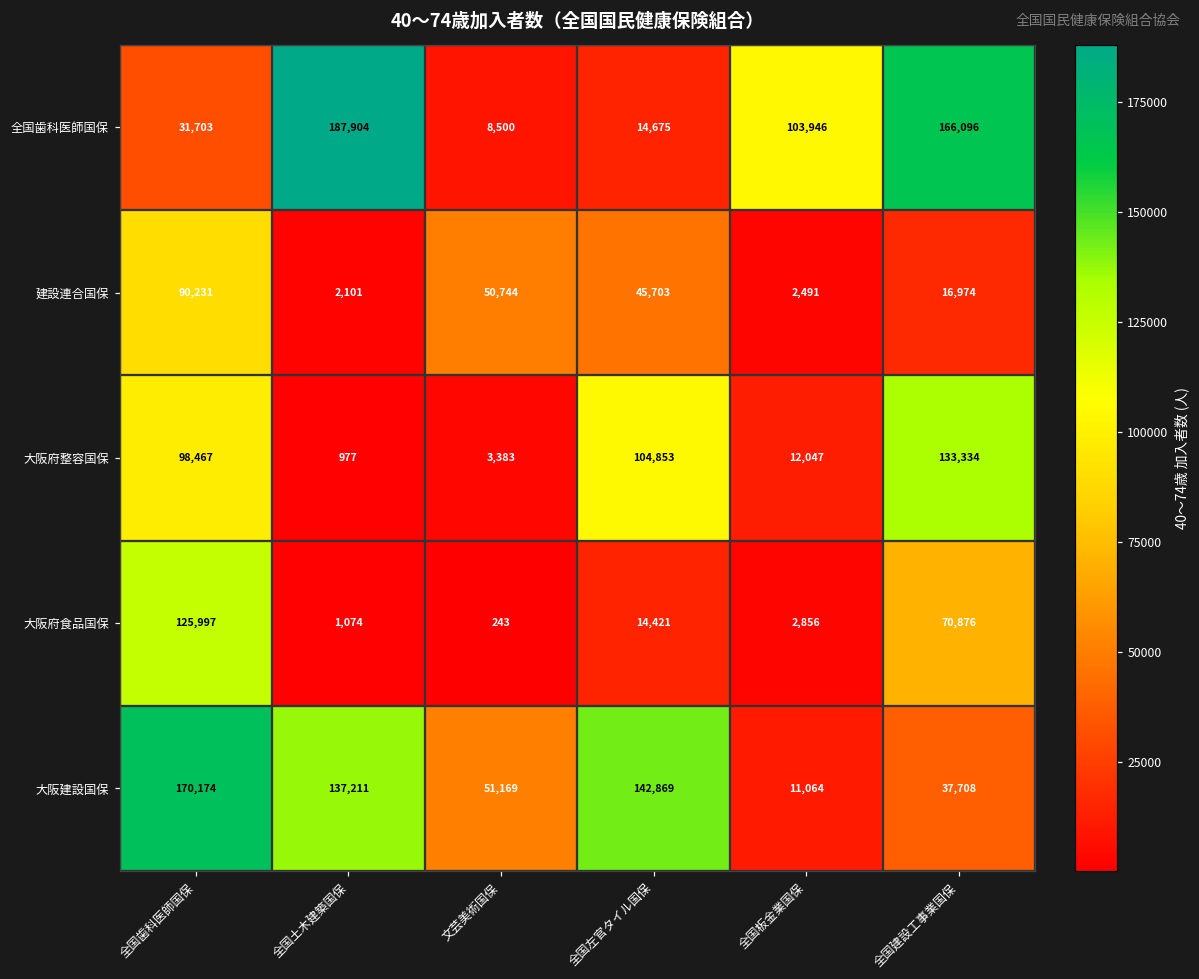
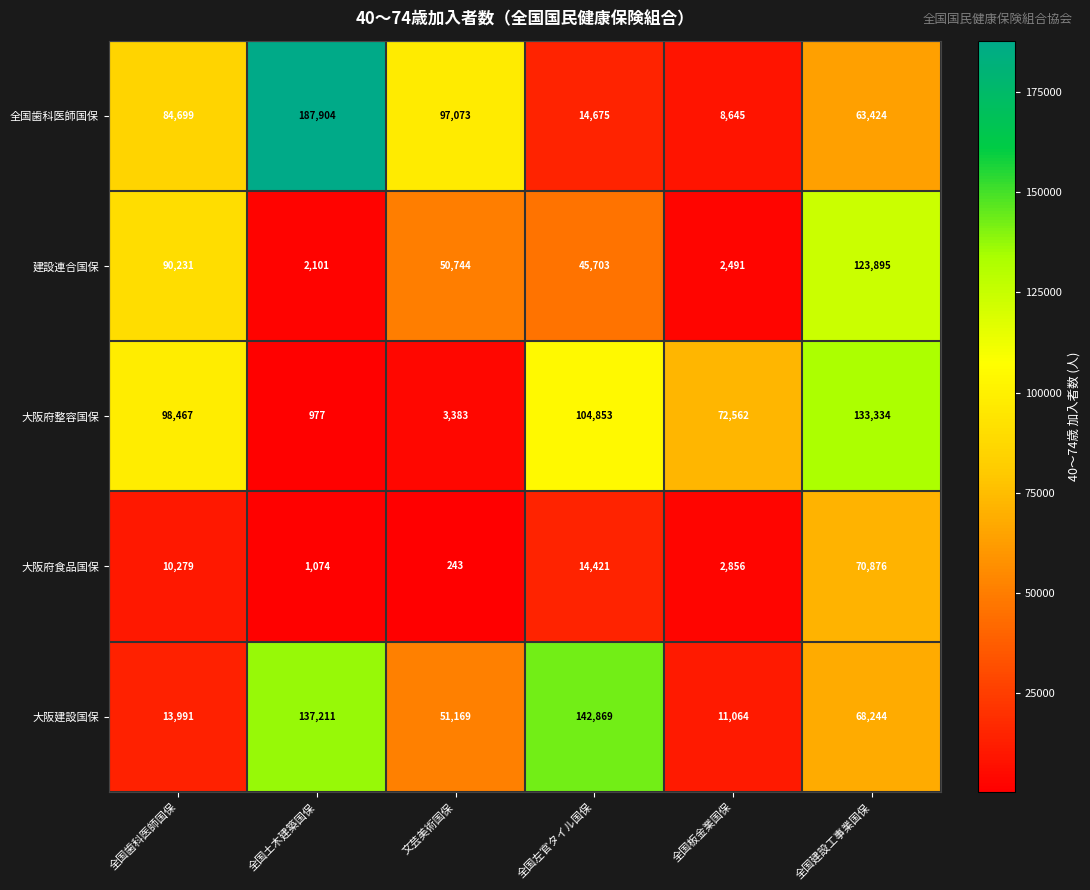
全国歯科医師国保, 全国歯科医師国保: 31,703 -> 84,699
全国歯科医師国保, 文芸美術国保: 8,500 -> 97,073
全国歯科医師国保, 全国板金業国保: 103,946 -> 8,645
全国歯科医師国保, 全国建設工事業国保: 166,096 -> 63,424
建設連合国保, 全国建設工事業国保: 16,974 -> 123,895
大阪府整容国保, 全国板金業国保: 12,047 -> 72,562
大阪府食品国保, 全国歯科医師国保: 125,997 -> 10,279
大阪建設国保, 全国歯科医師国保: 170,174 -> 13,991
大阪建設国保, 全国建設工事業国保: 37,708 -> 68,244
